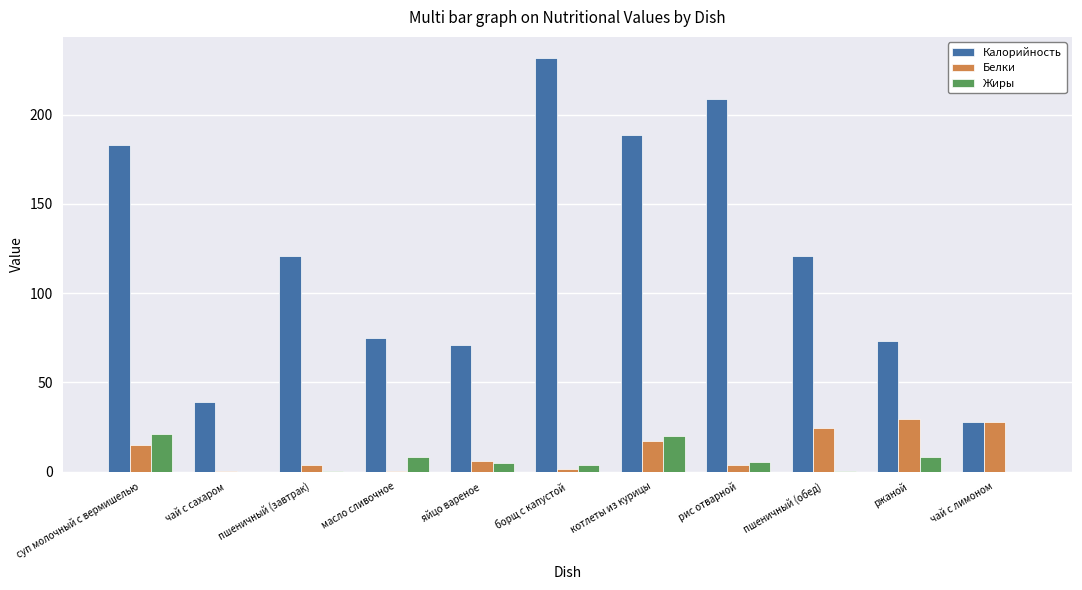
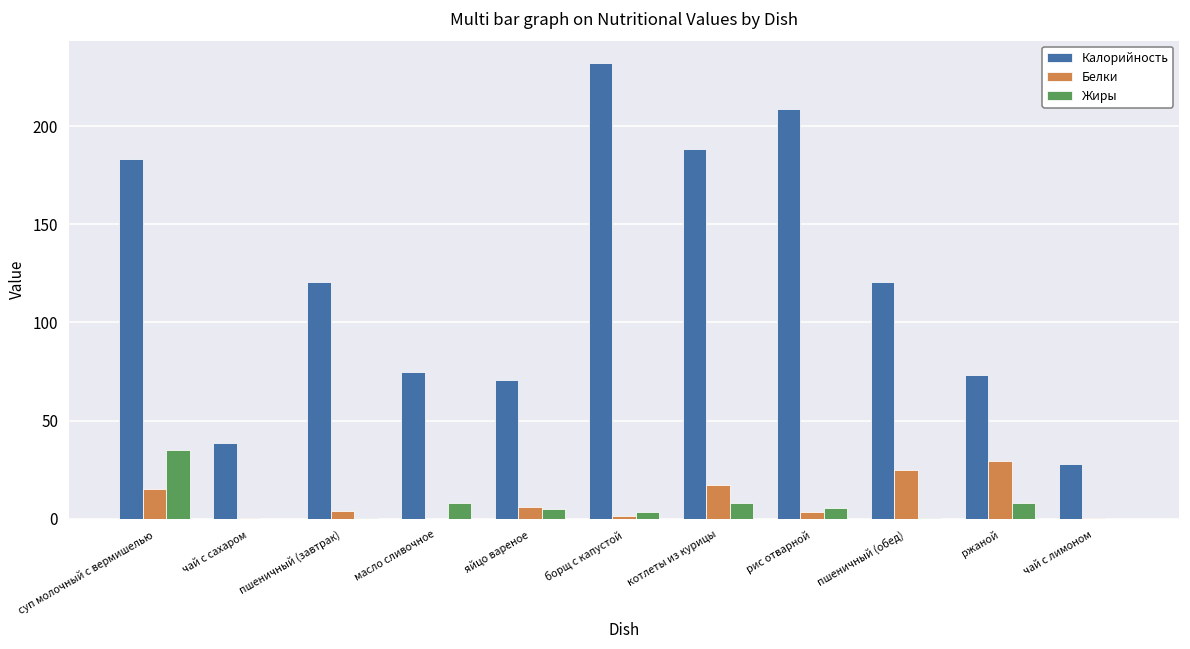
Жиры, суп молочный с вермишелью: 21 -> 35
Жиры, котлеты из курицы: 20 -> 8
Белки, чай с лимоном: 28 -> 0
